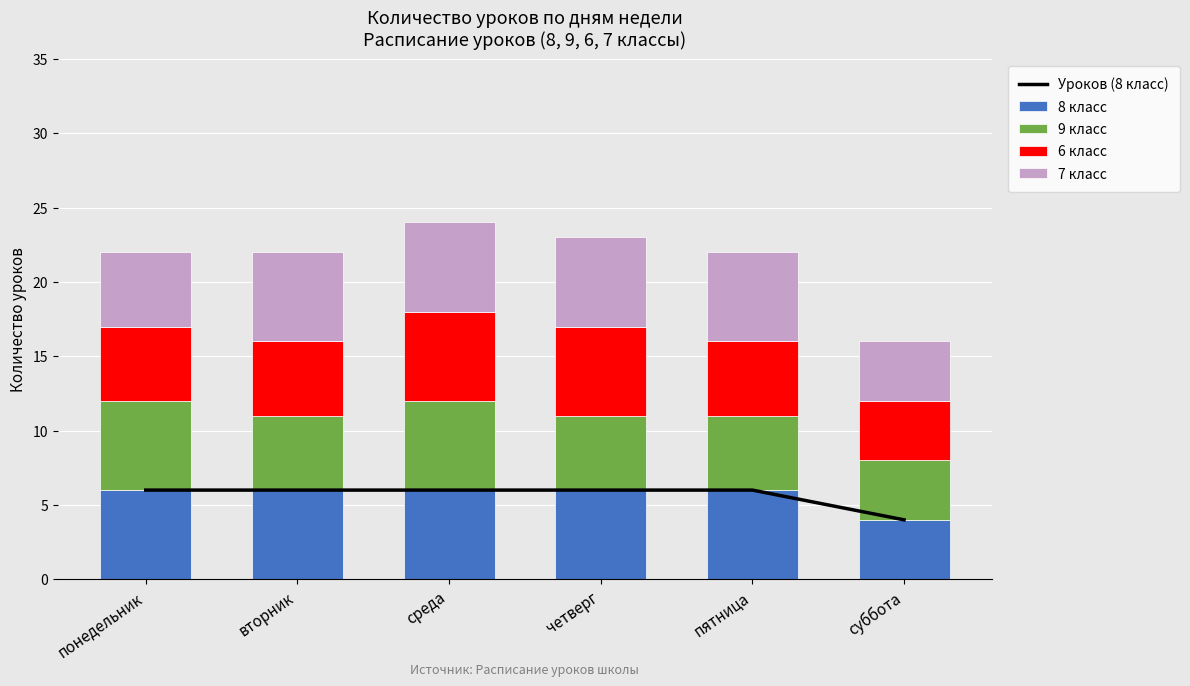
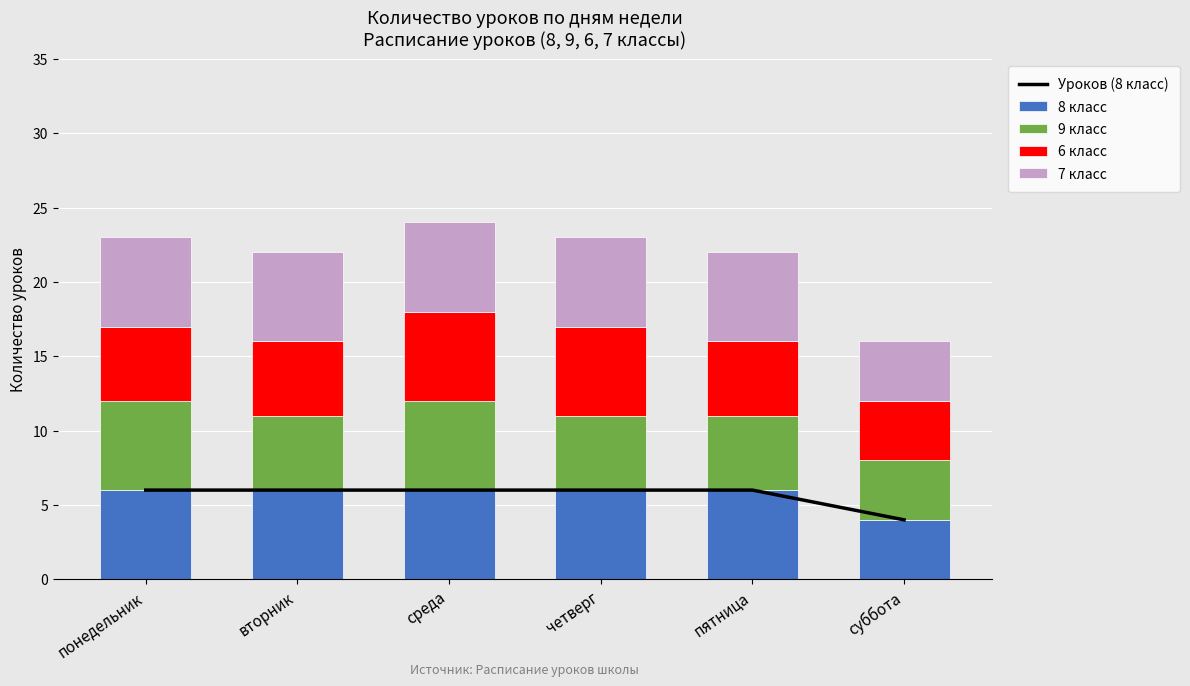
7 класс, понедельник: 5 -> 6
